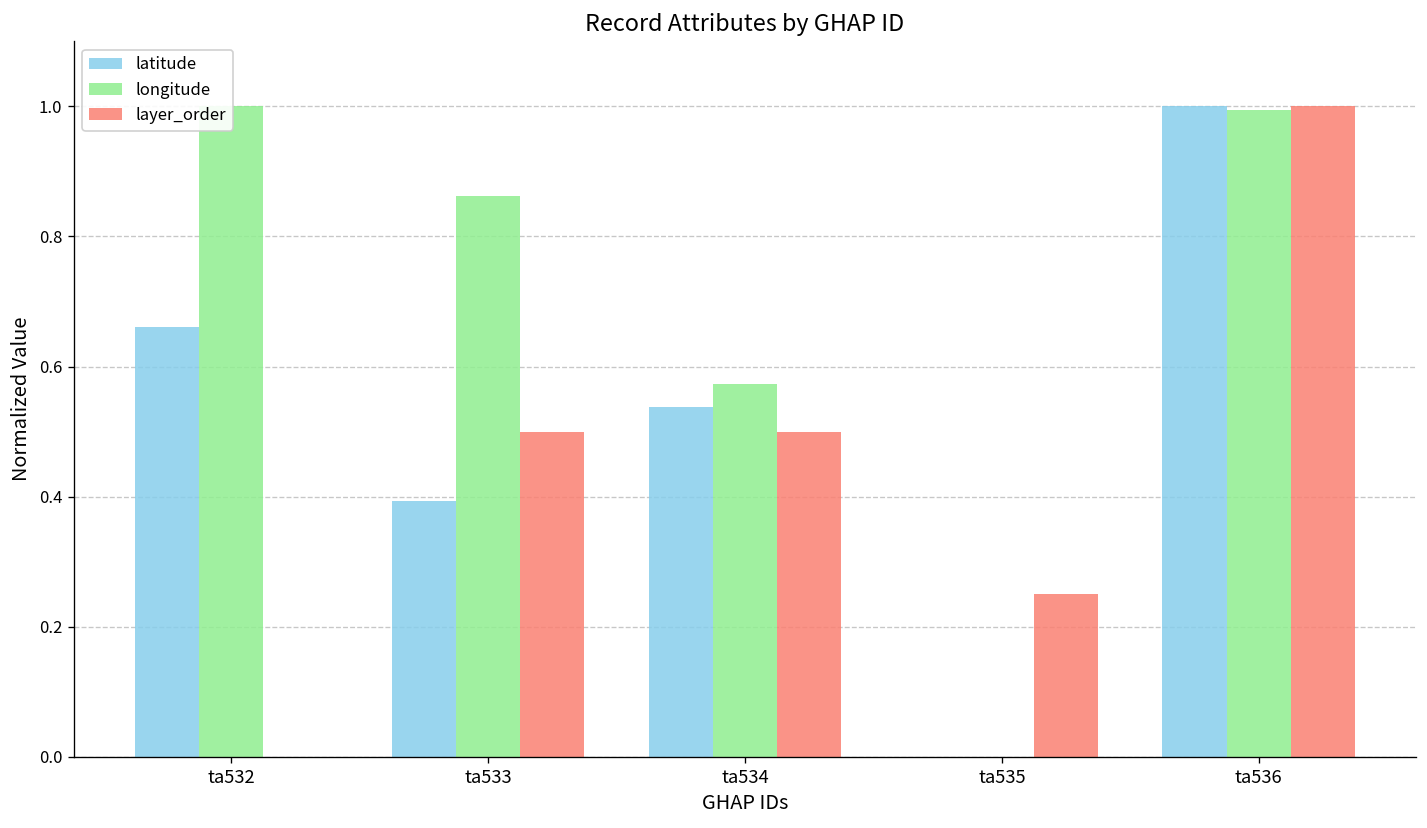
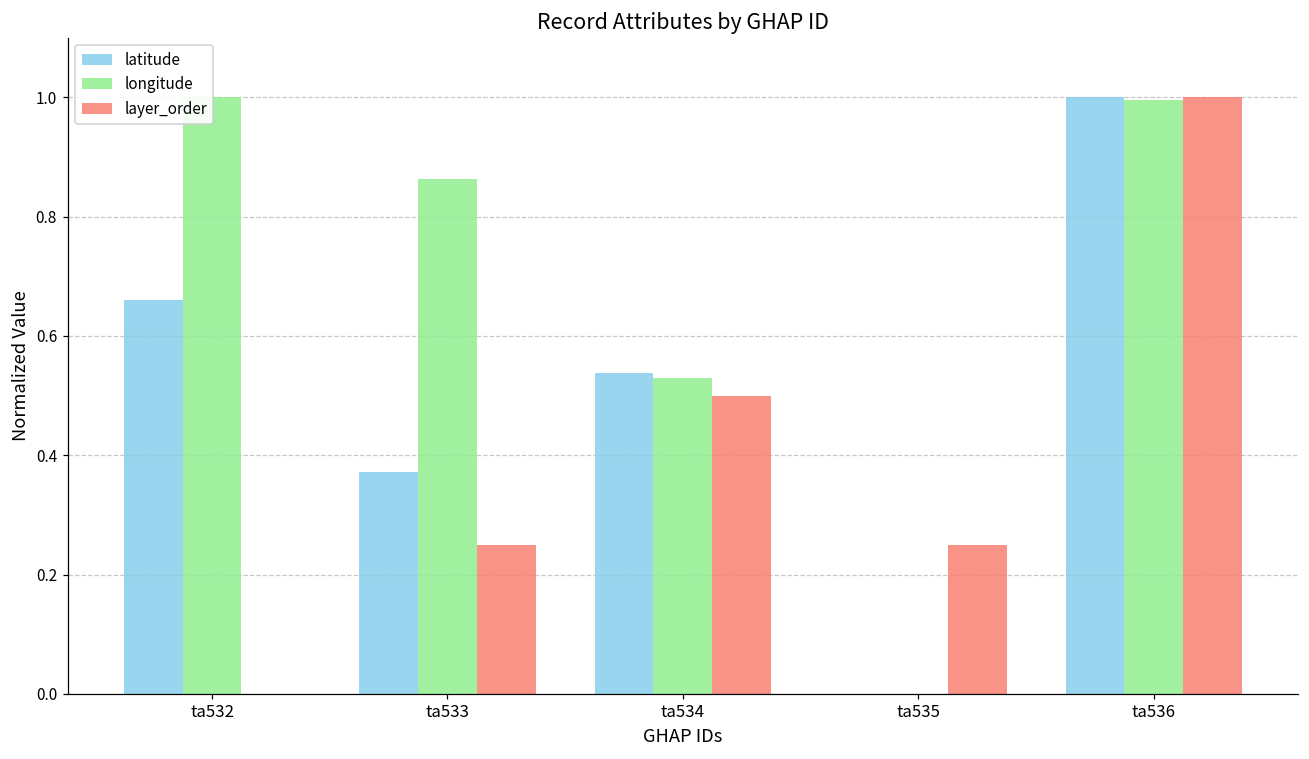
latitude, ta533: 0.39 -> 0.37
layer_order, ta533: 0.50 -> 0.25
longitude, ta534: 0.57 -> 0.53
